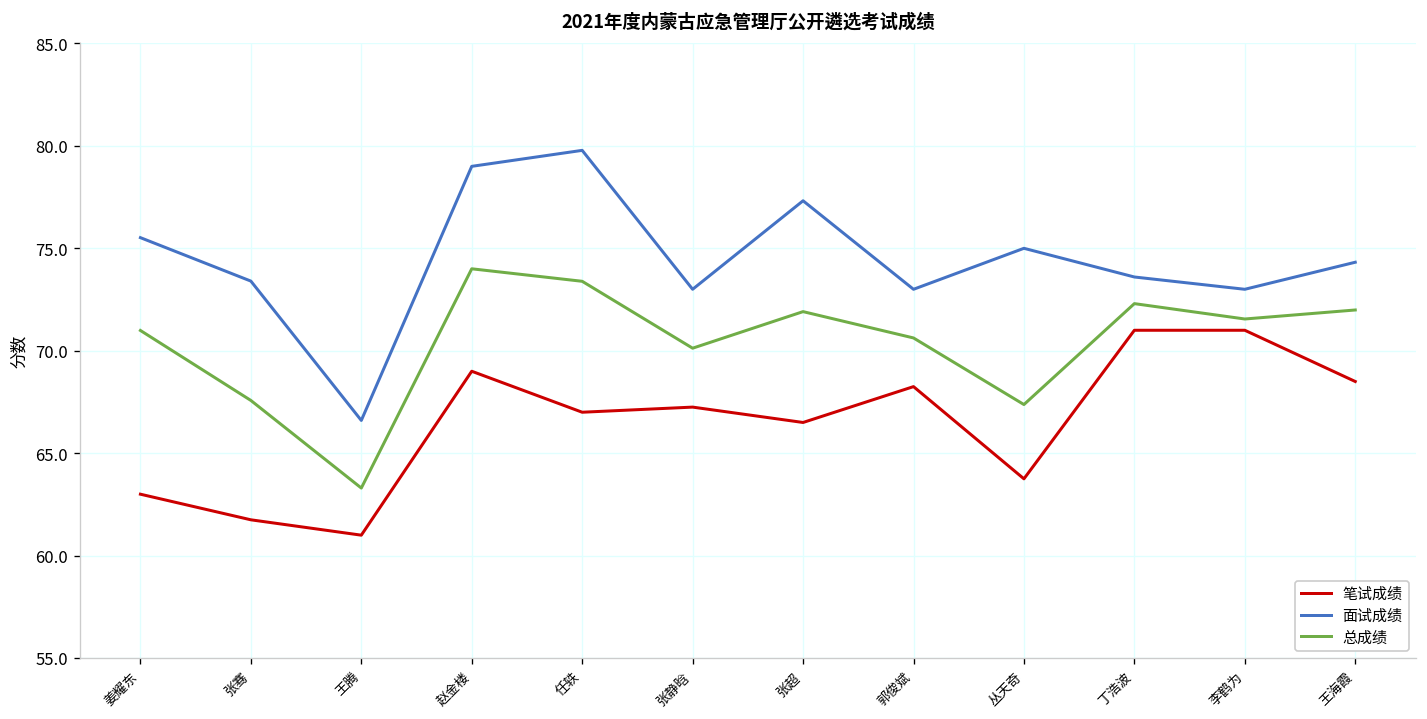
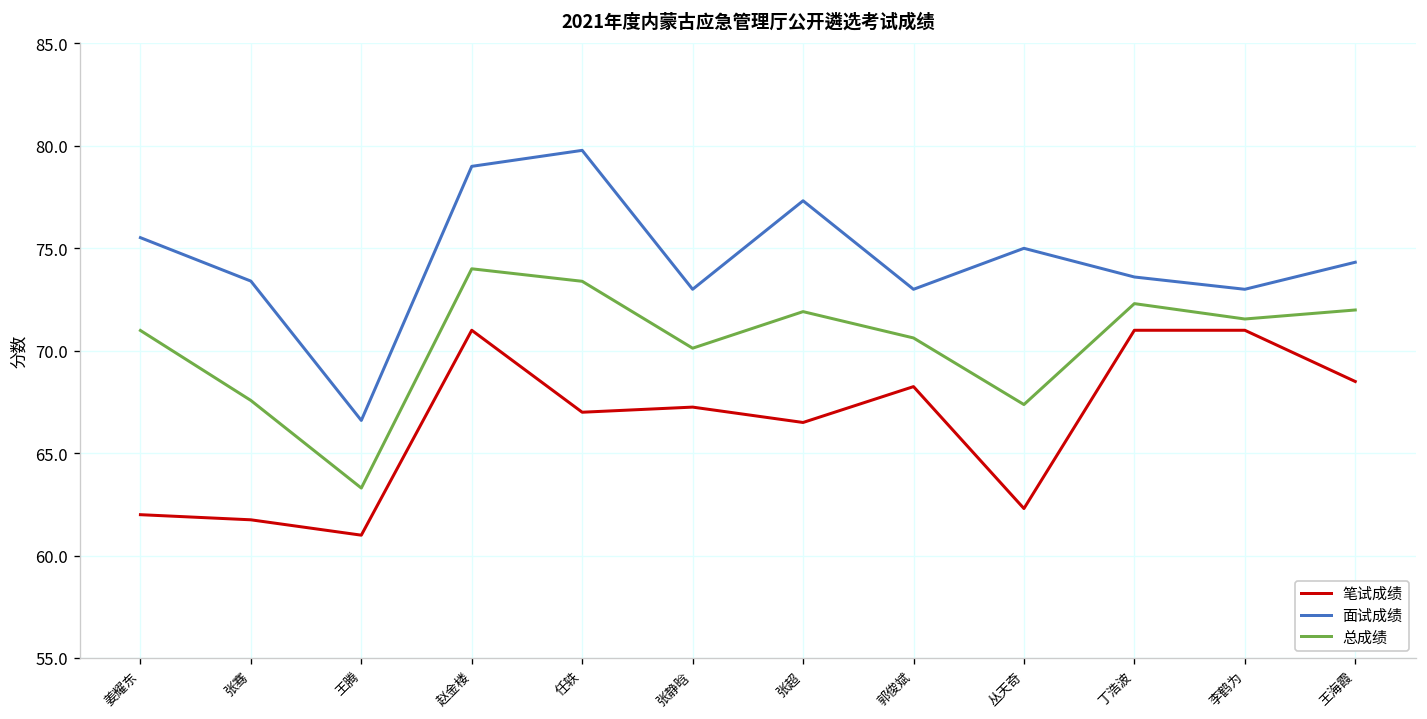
笔试成绩, 姜耀东: 63 -> 62
笔试成绩, 赵金楼: 69 -> 71
笔试成绩, 丛天奇: 63.8 -> 62.3
